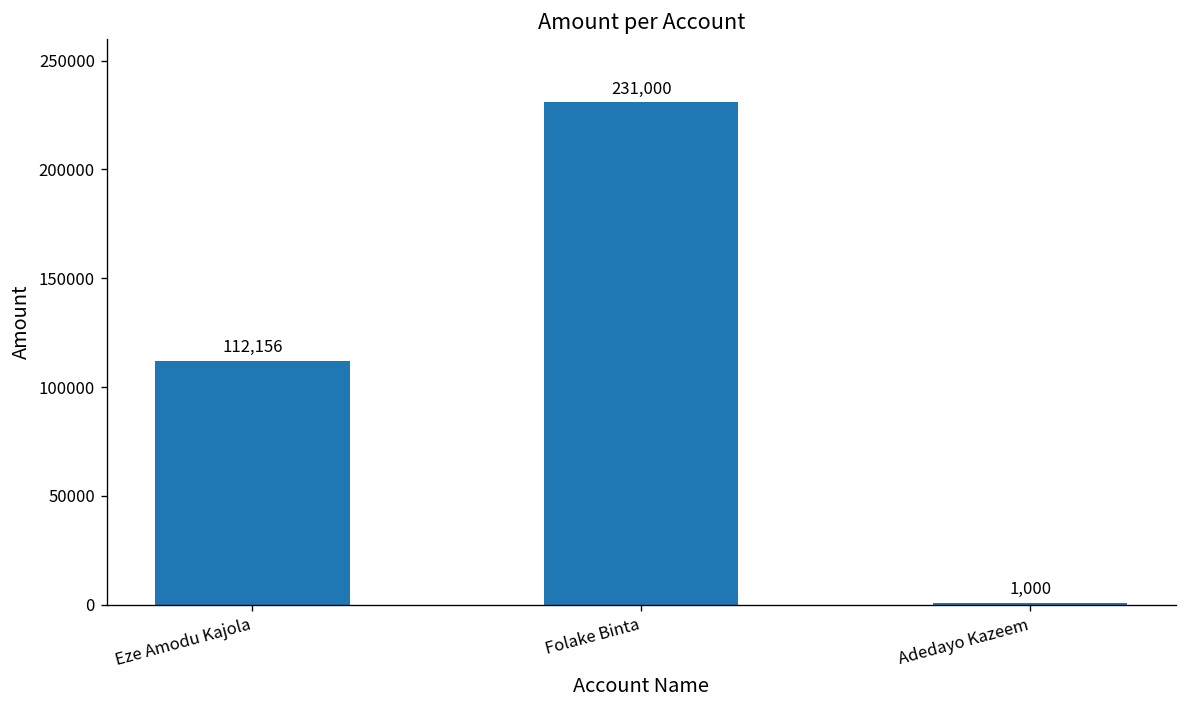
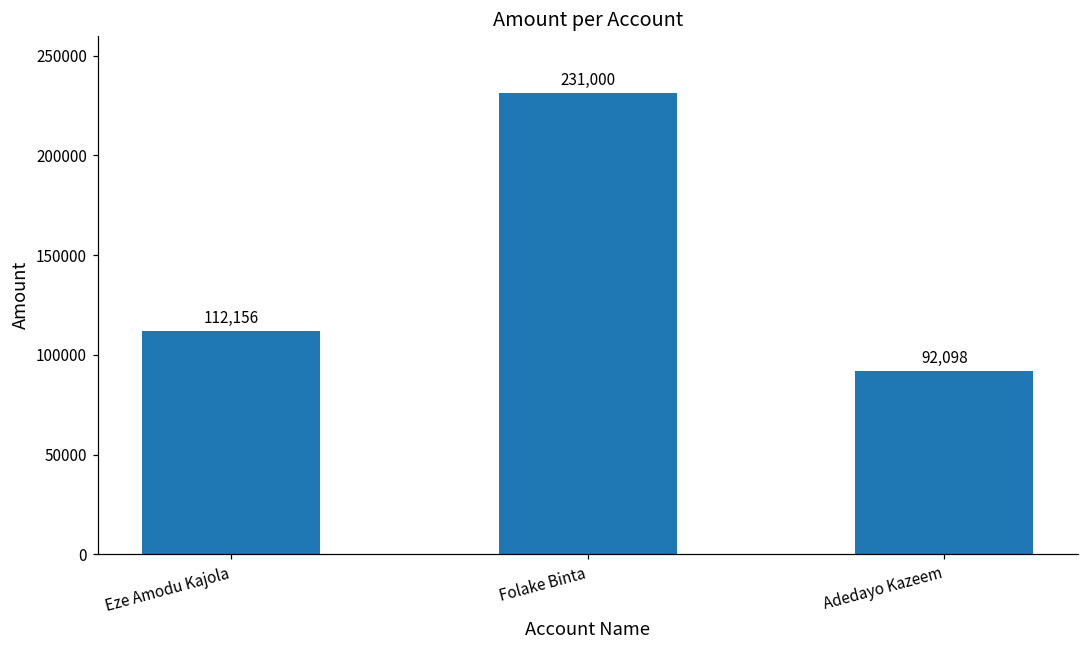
Adedayo Kazeem: 1,000 -> 92,098
